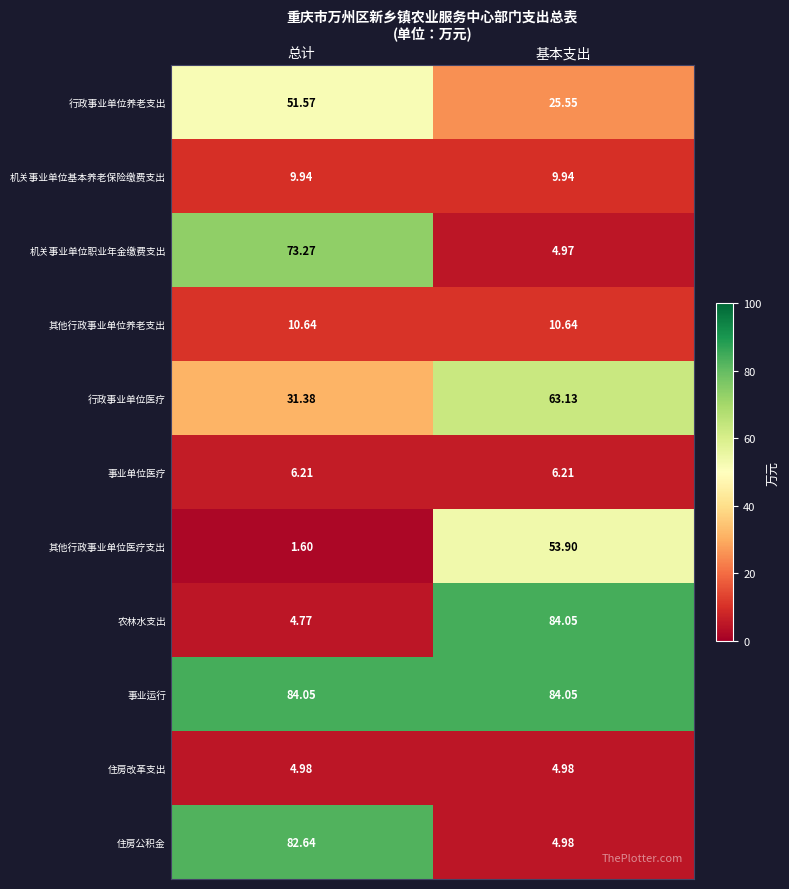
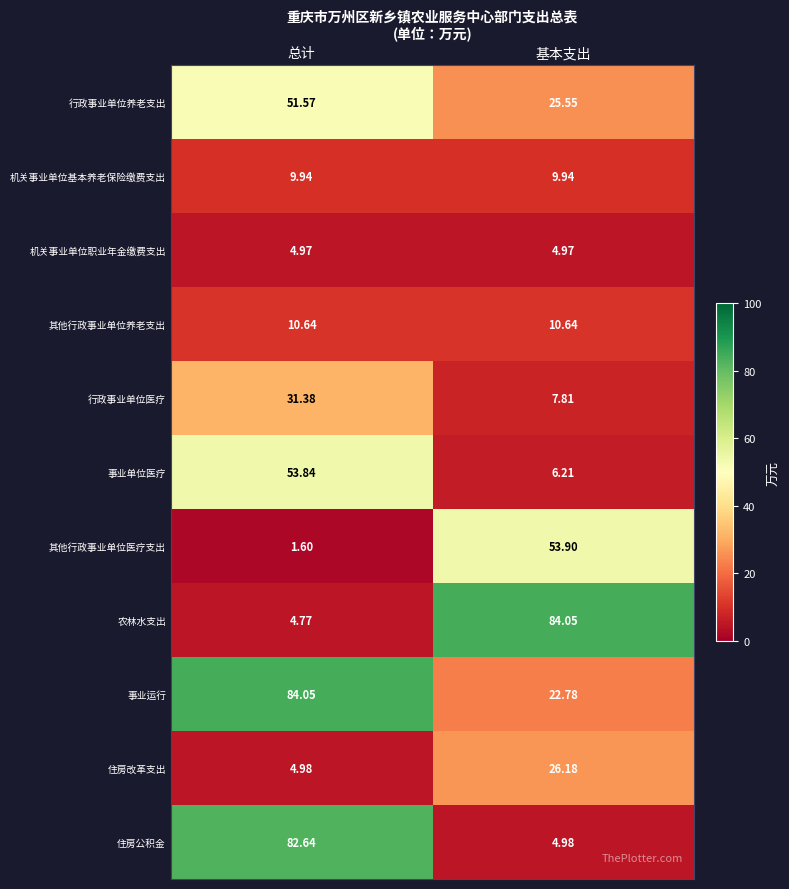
机关事业单位职业年金缴费支出, 总计: 73.27 -> 4.97
行政事业单位医疗, 基本支出: 63.13 -> 7.81
事业单位医疗, 总计: 6.21 -> 53.84
事业运行, 基本支出: 84.05 -> 22.78
住房改革支出, 基本支出: 4.98 -> 26.18
